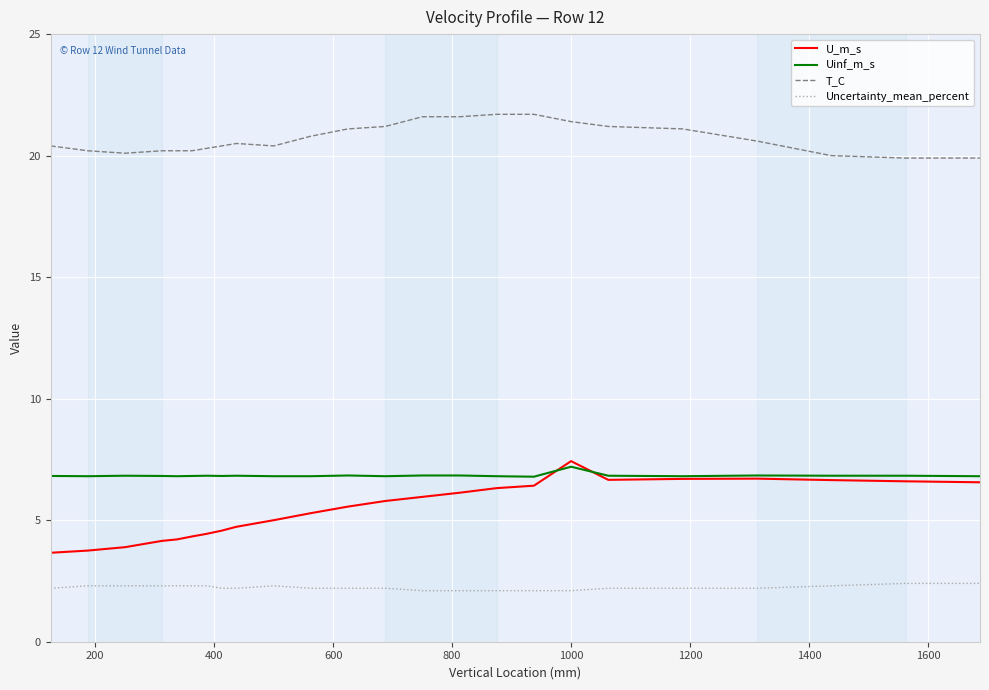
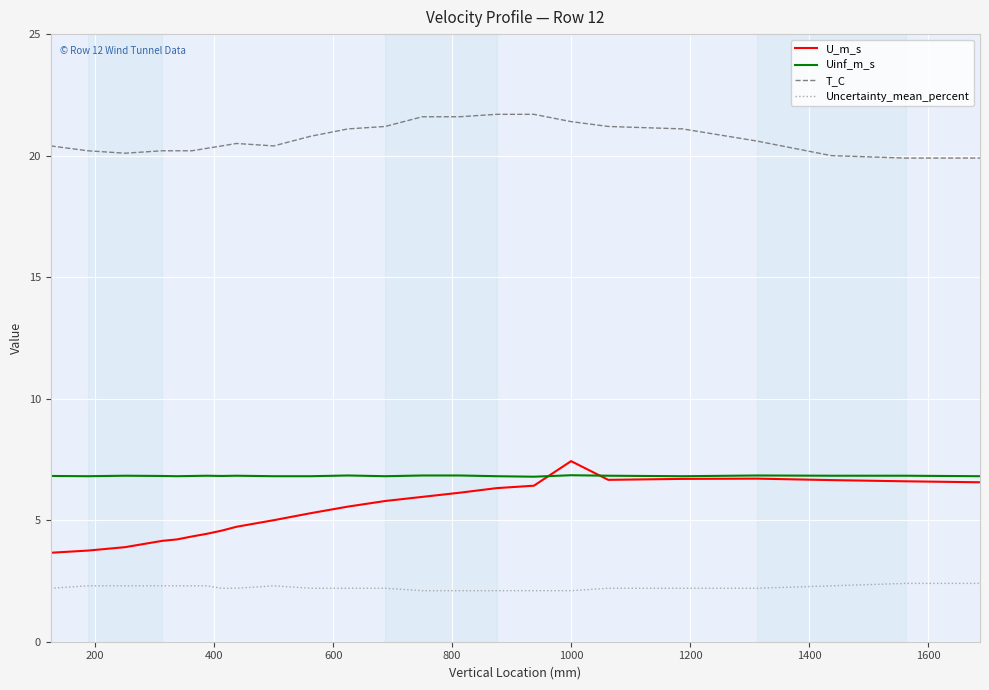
Uinf_m_s, 1000: 7.2 -> 6.9
